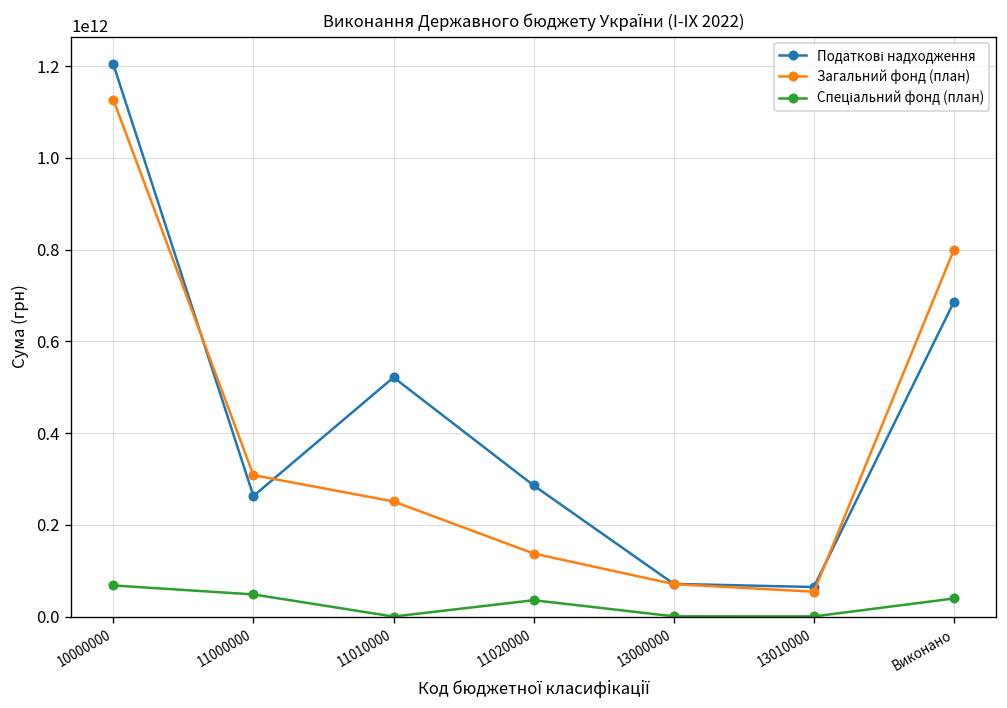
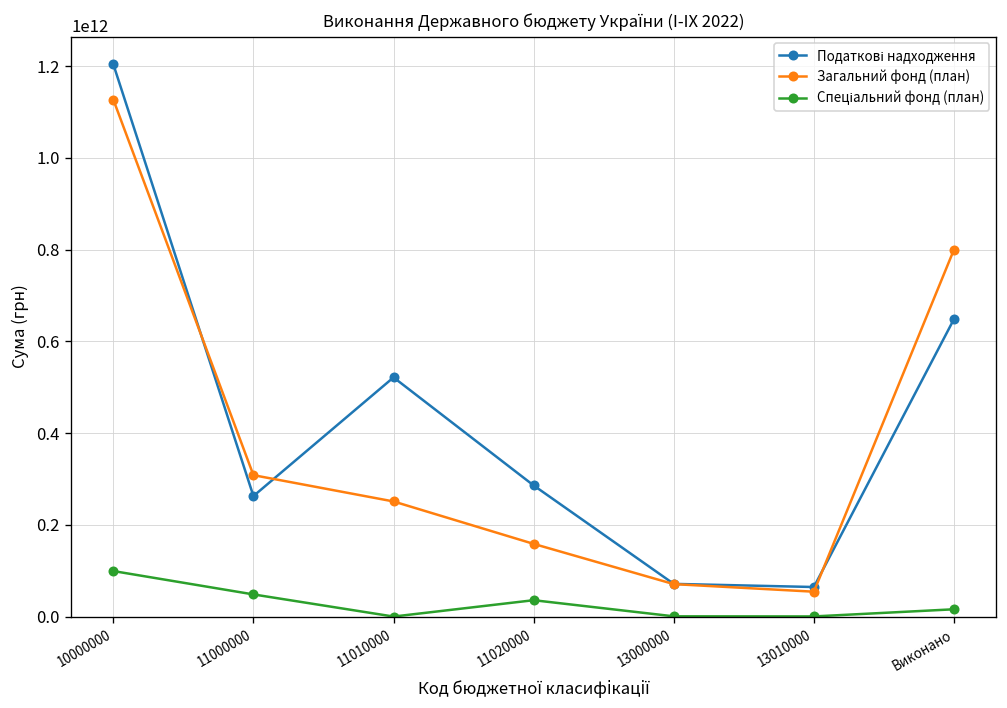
Спеціальний фонд (план), 10000000: 70000000000 -> 100000000000
Загальний фонд (план), 11020000: 140000000000 -> 160000000000
Податкові надходження, Виконано: 690000000000 -> 650000000000
Спеціальний фонд (план), Виконано: 40000000000 -> 20000000000
